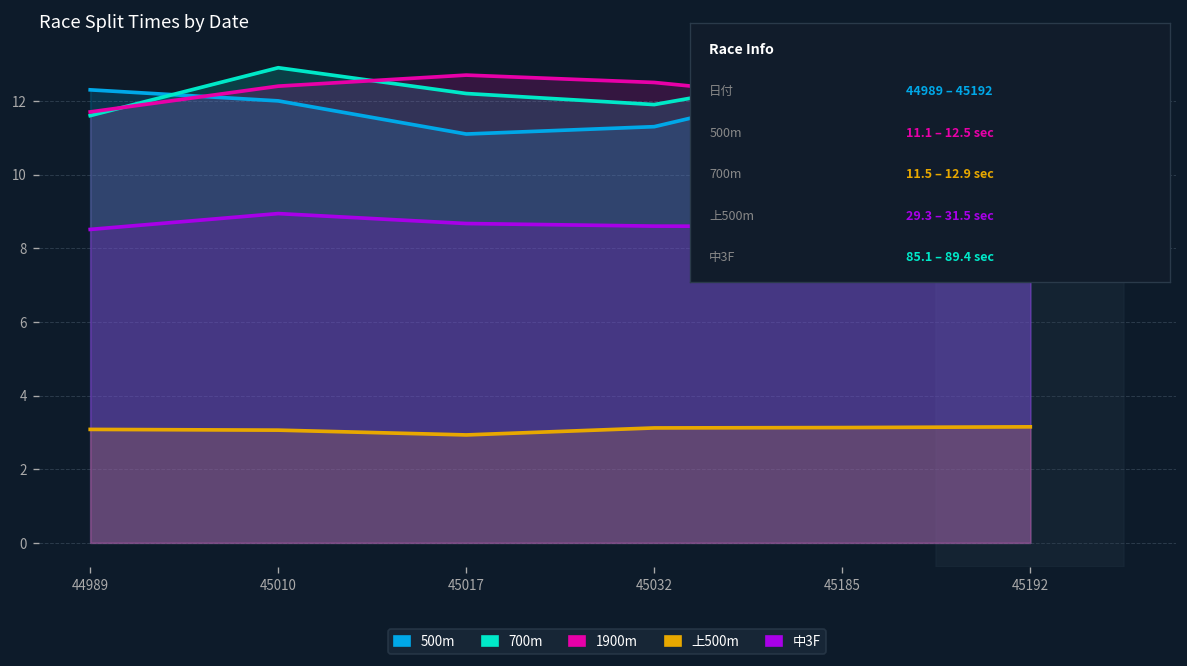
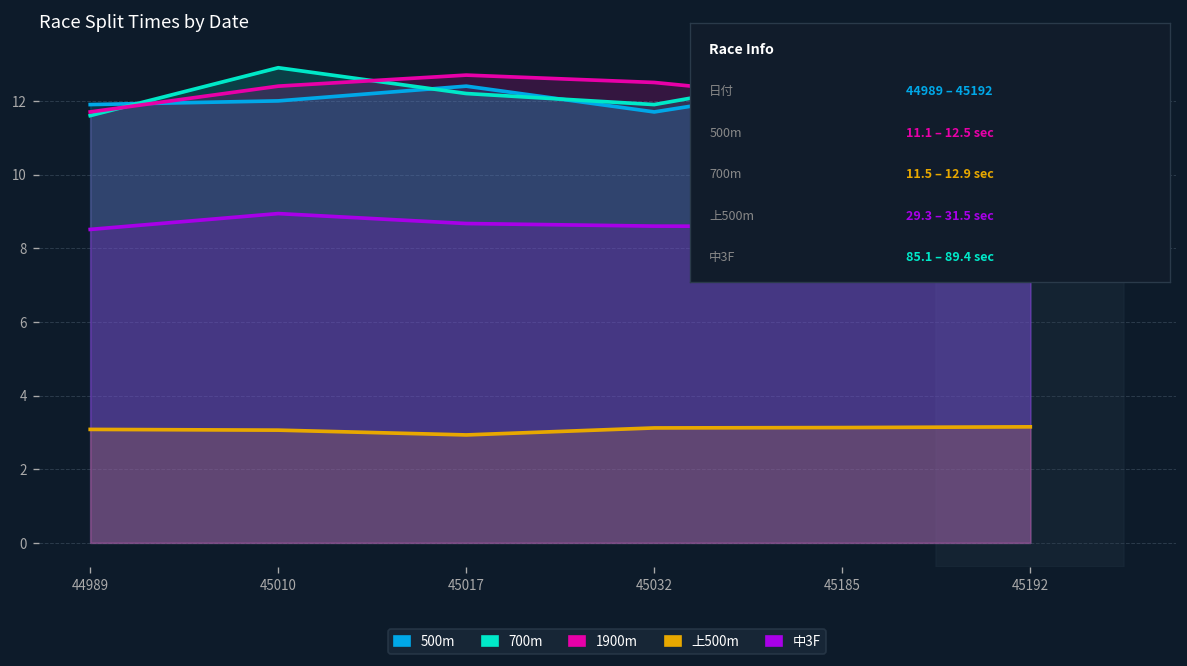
500m, 44989: 12.3 -> 11.9
500m, 45017: 11.1 -> 12.4
500m, 45032: 11.3 -> 11.7
